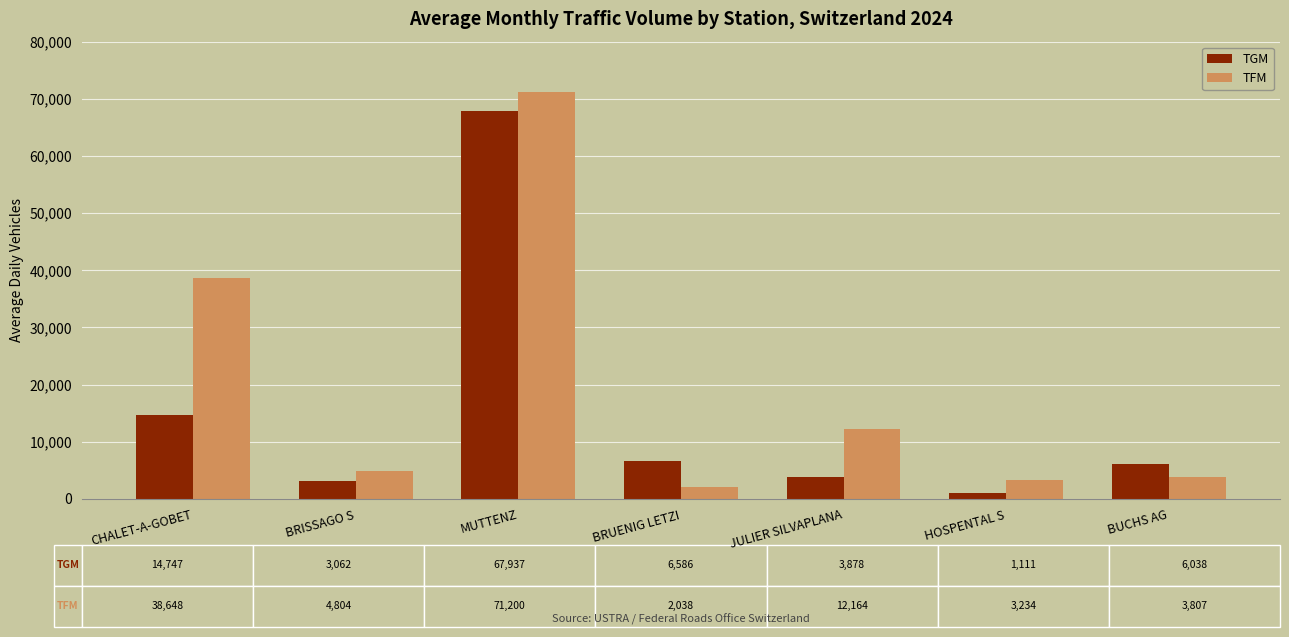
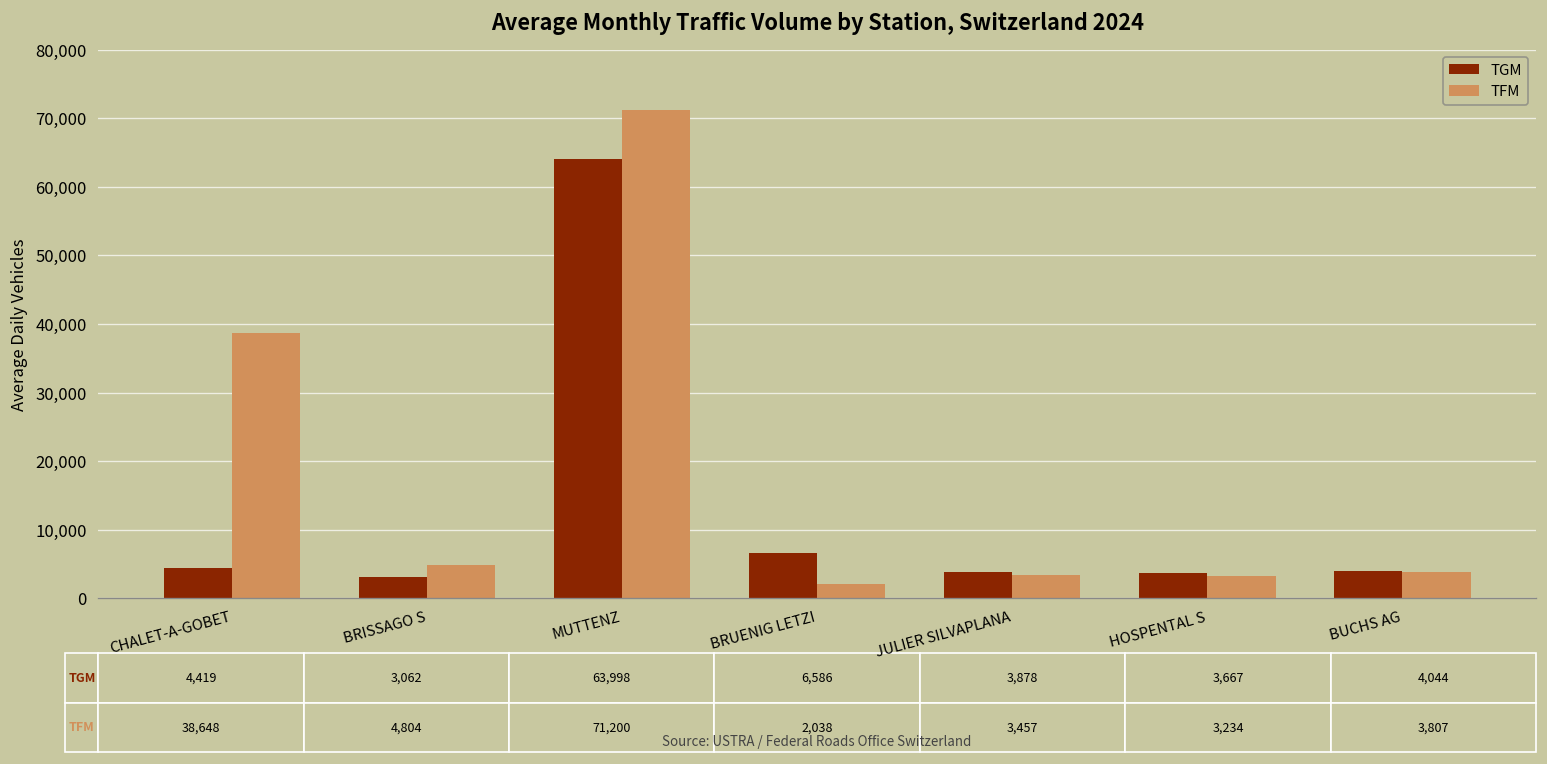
TGM, CHALET-A-GOBET: 14,747 -> 4,419
TGM, MUTTENZ: 67,937 -> 63,998
TFM, JULIER SILVAPLANA: 12,164 -> 3,457
TGM, HOSPENTAL S: 1,111 -> 3,667
TGM, BUCHS AG: 6,038 -> 4,044
